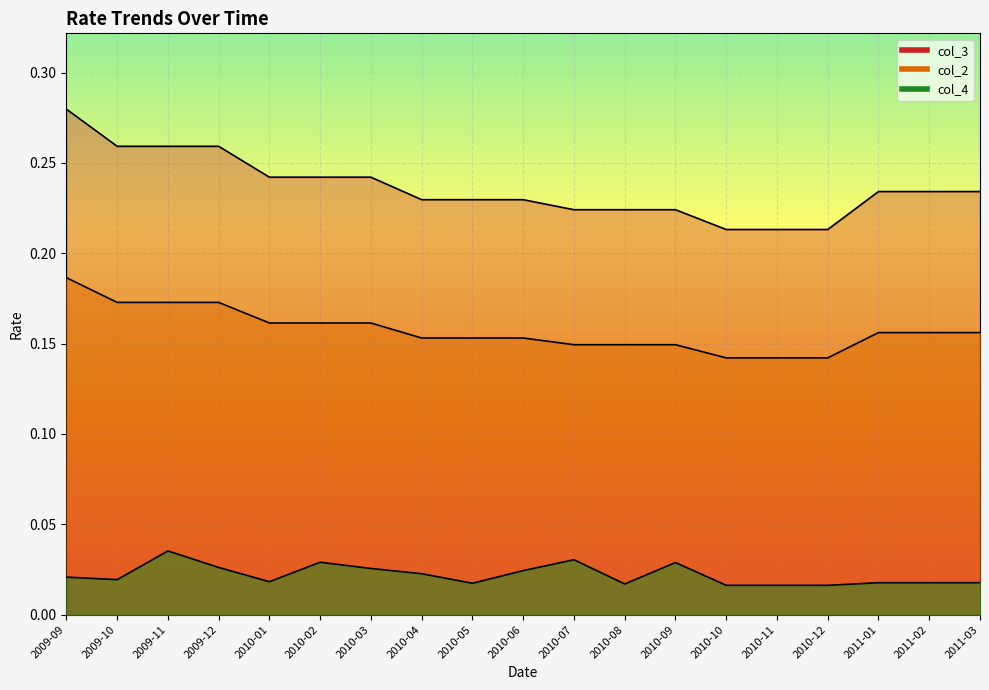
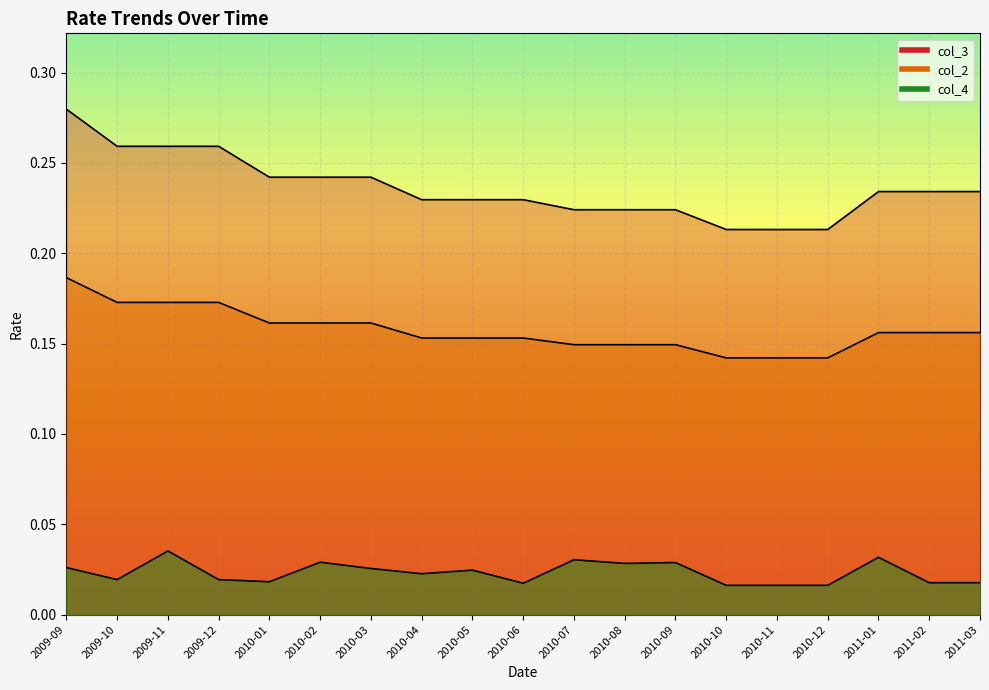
col_4, 2009-09: 0.021 -> 0.026
col_4, 2009-12: 0.026 -> 0.019
col_4, 2010-05: 0.017 -> 0.025
col_4, 2010-06: 0.024 -> 0.017
col_4, 2010-08: 0.017 -> 0.028
col_4, 2011-01: 0.018 -> 0.032
